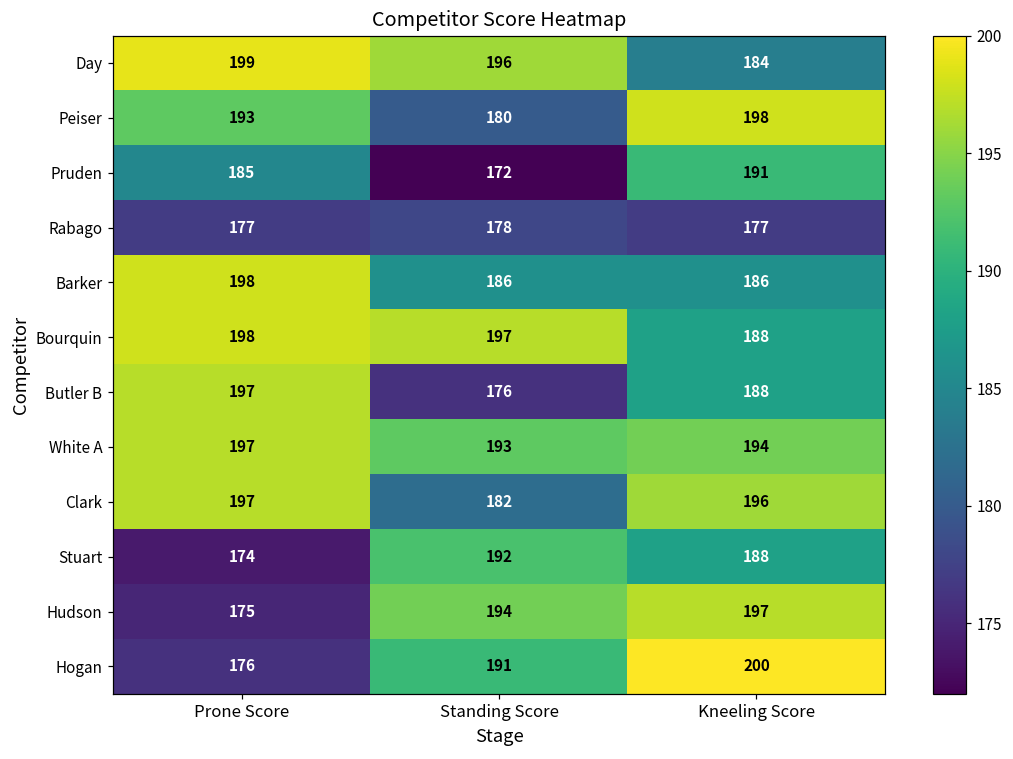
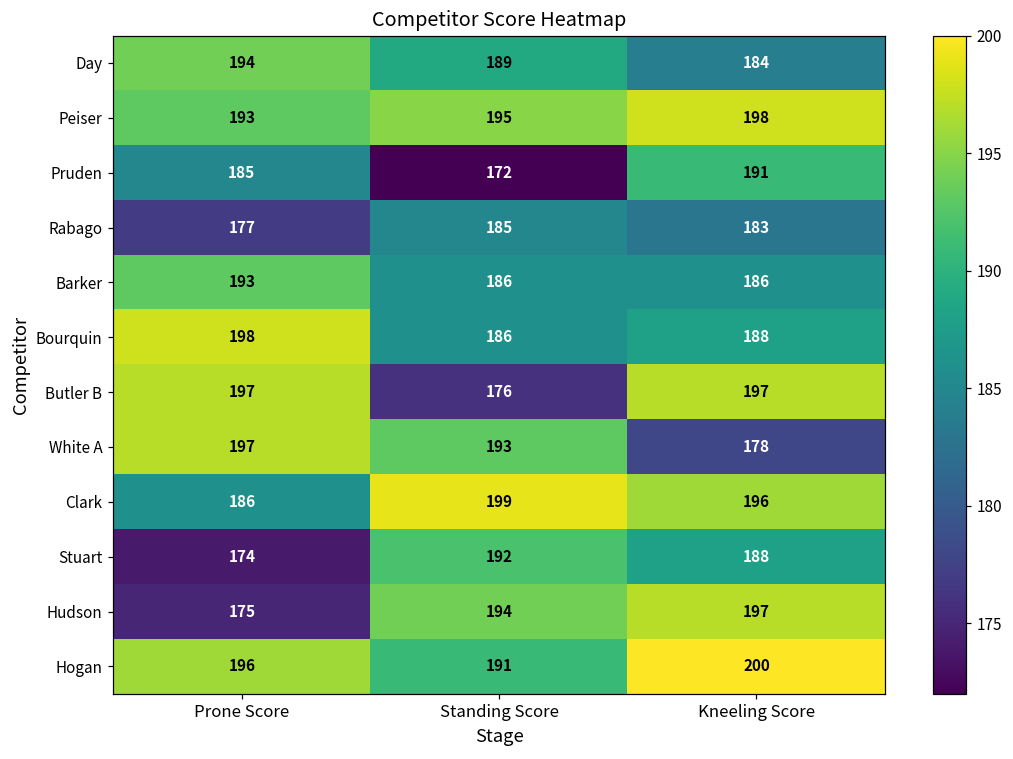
Day, Prone Score: 199 -> 194
Day, Standing Score: 196 -> 189
Peiser, Standing Score: 180 -> 195
Rabago, Standing Score: 178 -> 185
Rabago, Kneeling Score: 177 -> 183
Barker, Prone Score: 198 -> 193
Bourquin, Standing Score: 197 -> 186
Butler B, Kneeling Score: 188 -> 197
White A, Kneeling Score: 194 -> 178
Clark, Prone Score: 197 -> 186
Clark, Standing Score: 182 -> 199
Hogan, Prone Score: 176 -> 196
